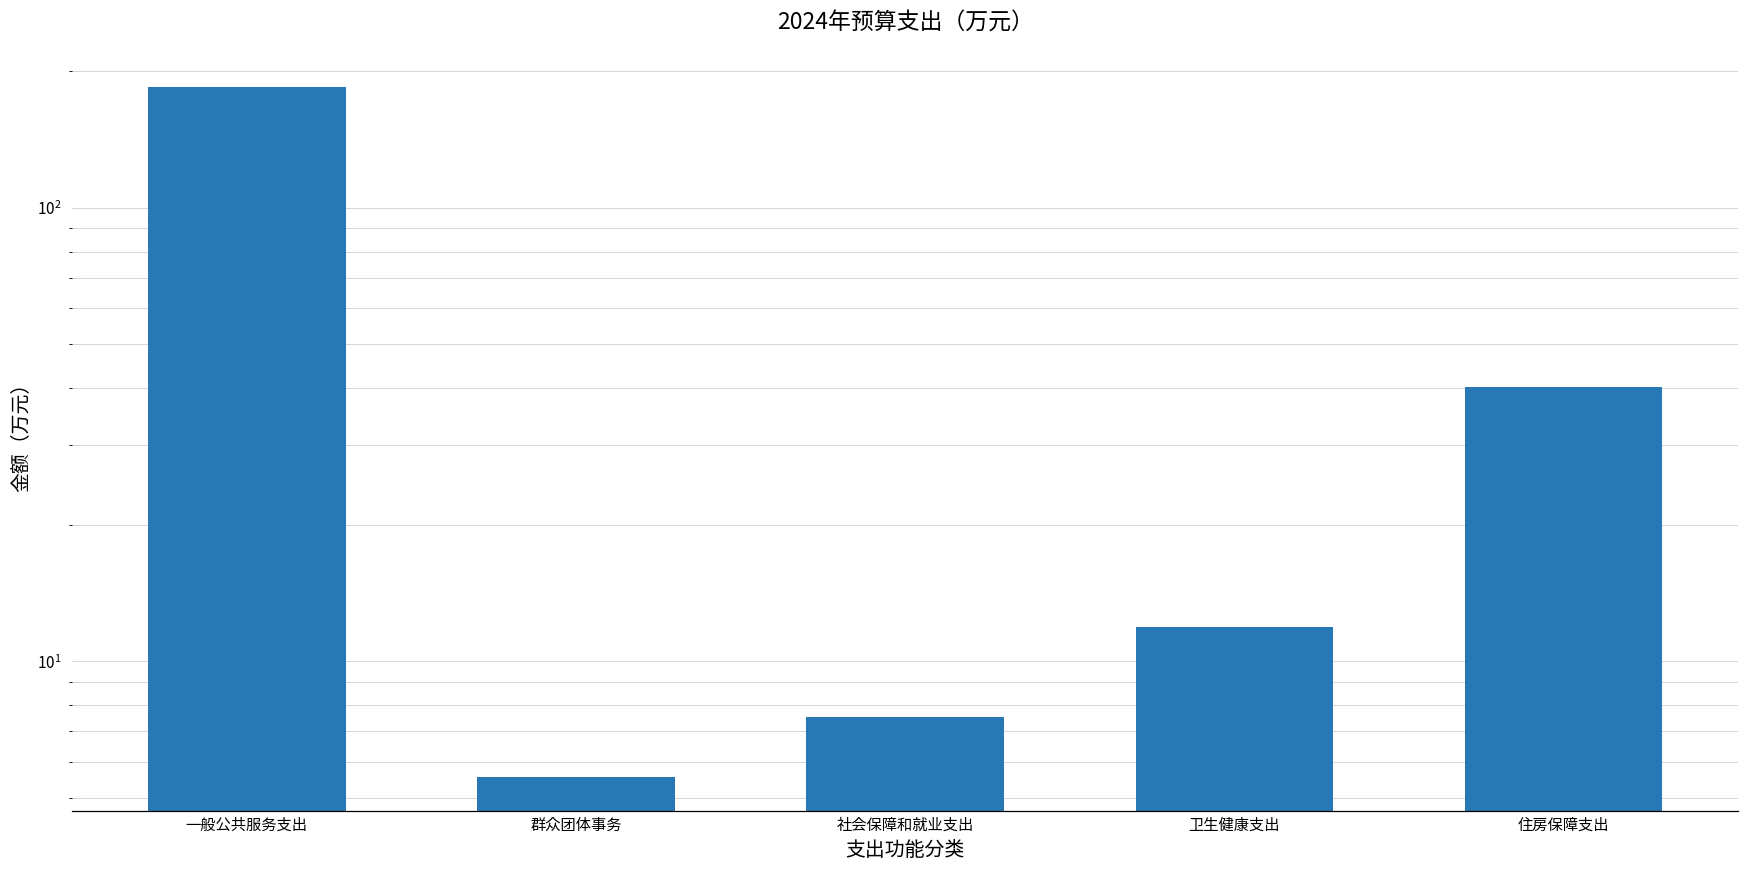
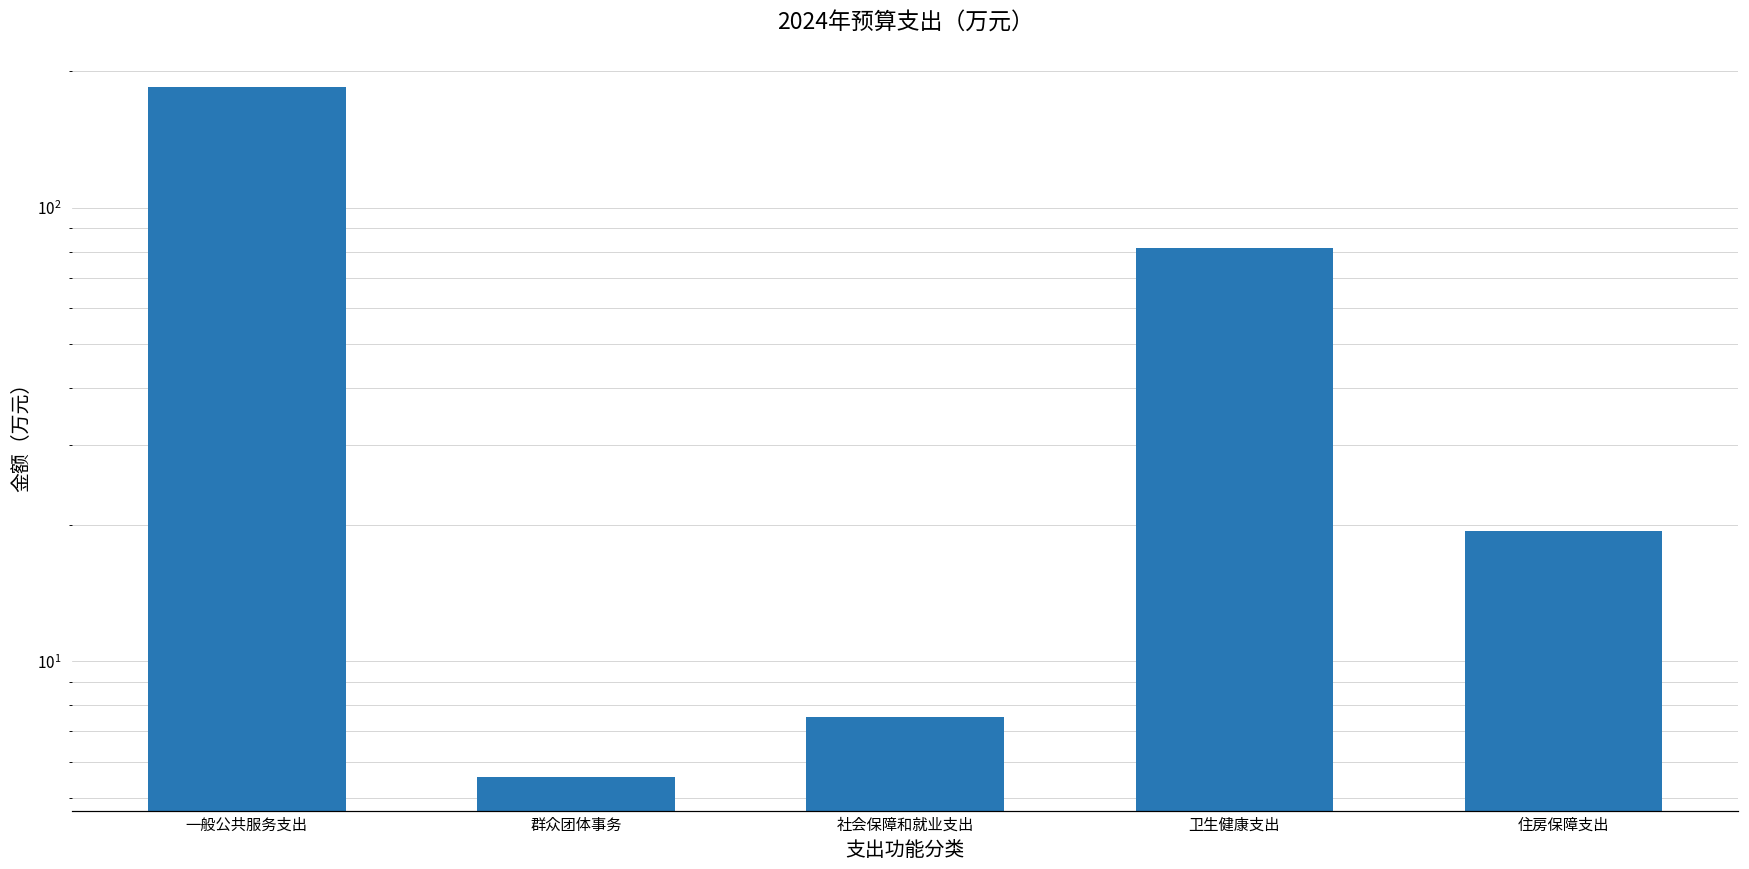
卫生健康支出: 11.9 -> 82
住房保障支出: 40 -> 19
